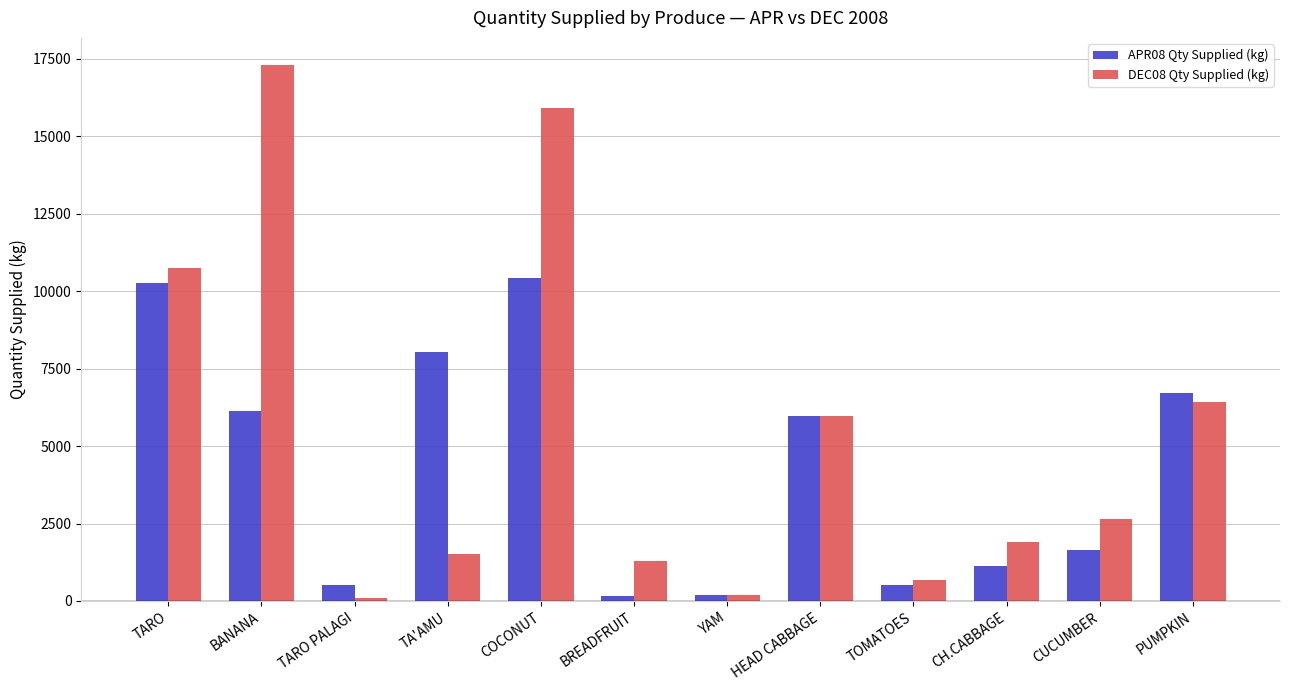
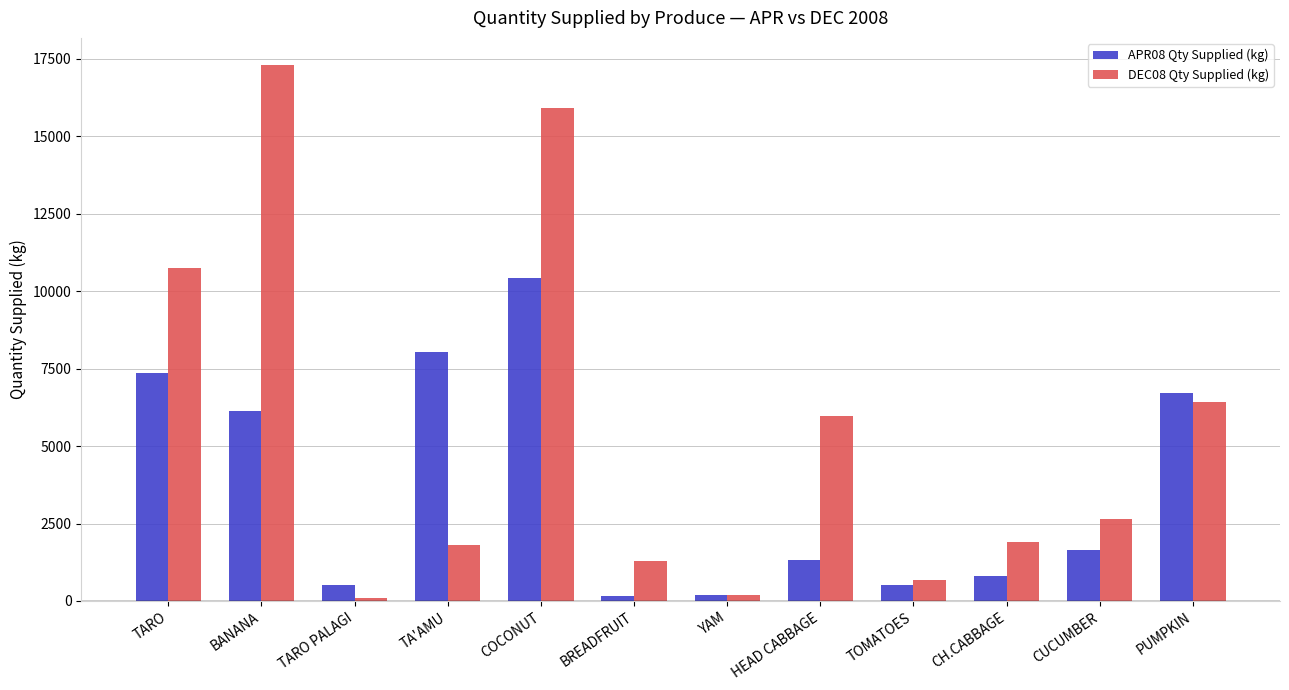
APR08 Qty Supplied (kg), TARO: 10300 -> 7400
DEC08 Qty Supplied (kg), TA'AMU: 1500 -> 1800
APR08 Qty Supplied (kg), HEAD CABBAGE: 6000 -> 1300
APR08 Qty Supplied (kg), CH.CABBAGE: 1100 -> 800
